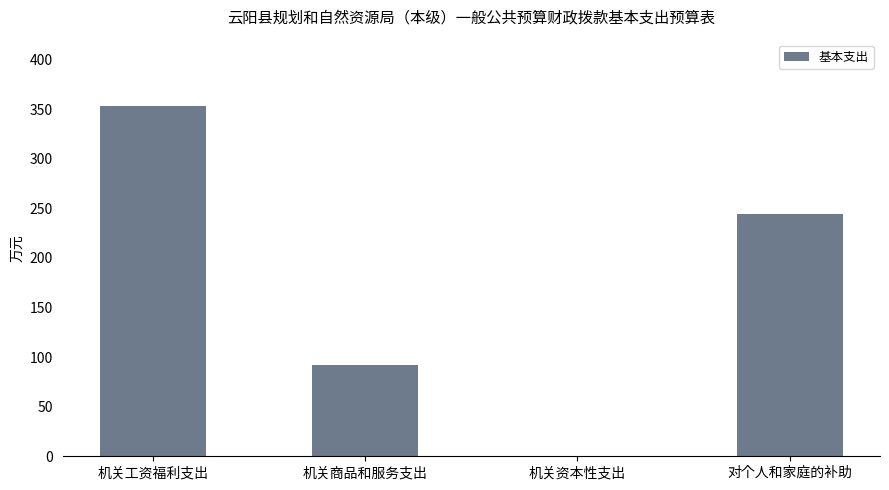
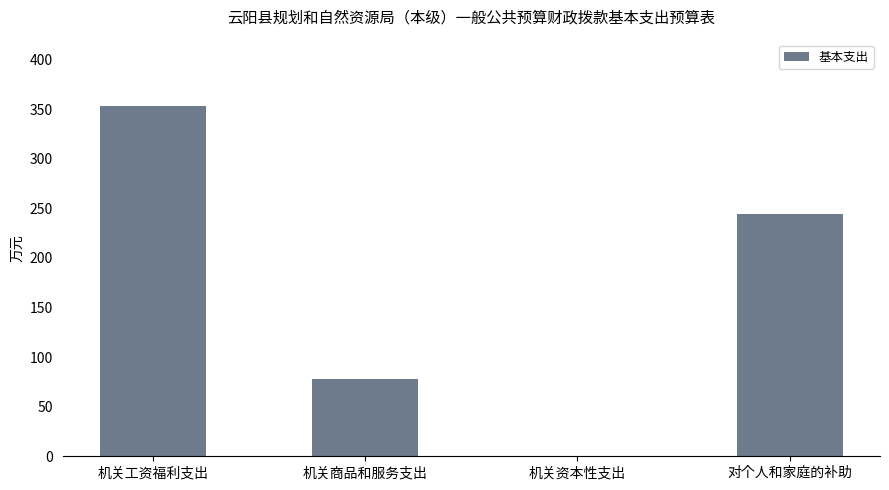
机关商品和服务支出: 90 -> 80
